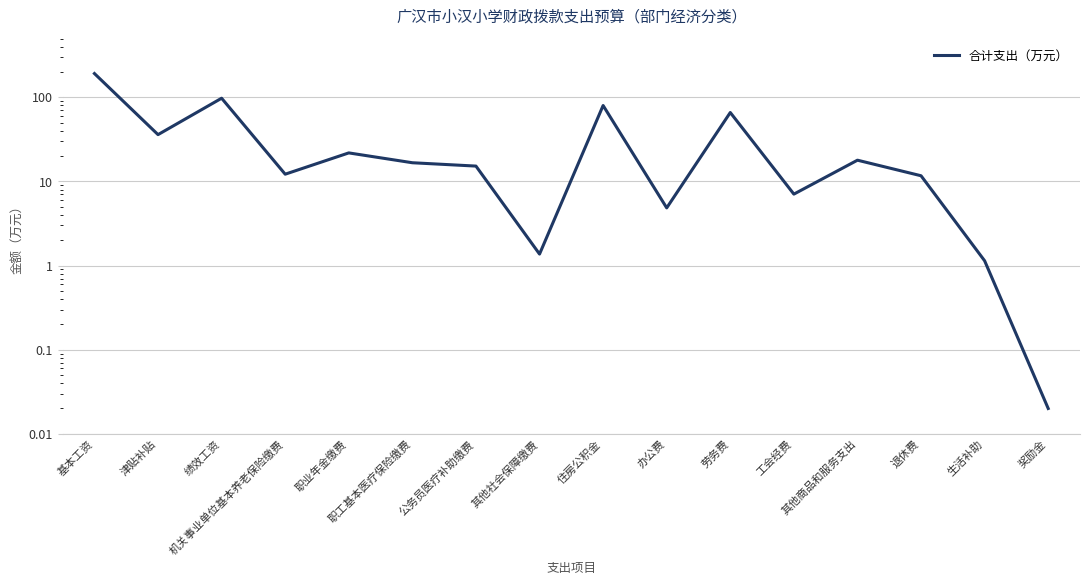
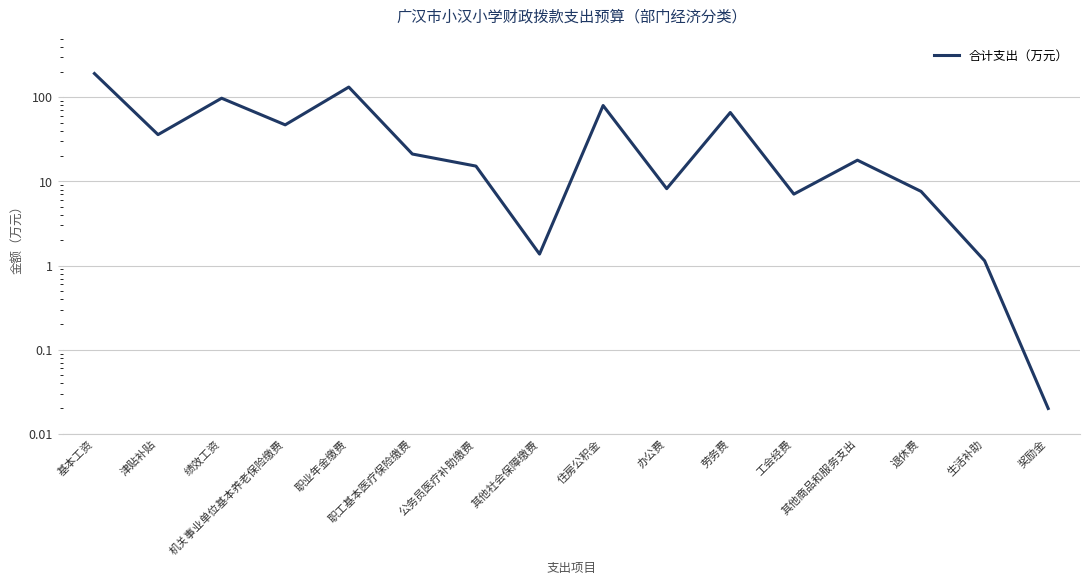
机关事业单位基本养老保险缴费: 12 -> 50
职业年金缴费: 22 -> 130
职工基本医疗保险缴费: 17 -> 21
办公费: 5 -> 8
退休费: 12 -> 8
